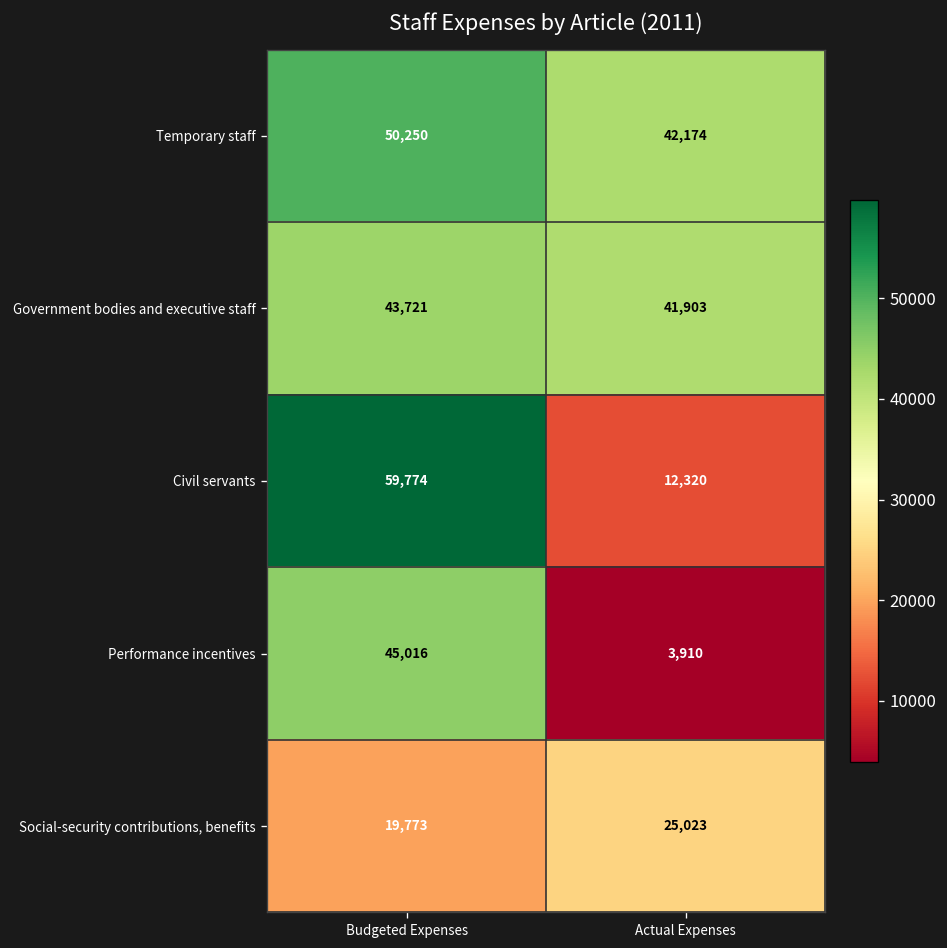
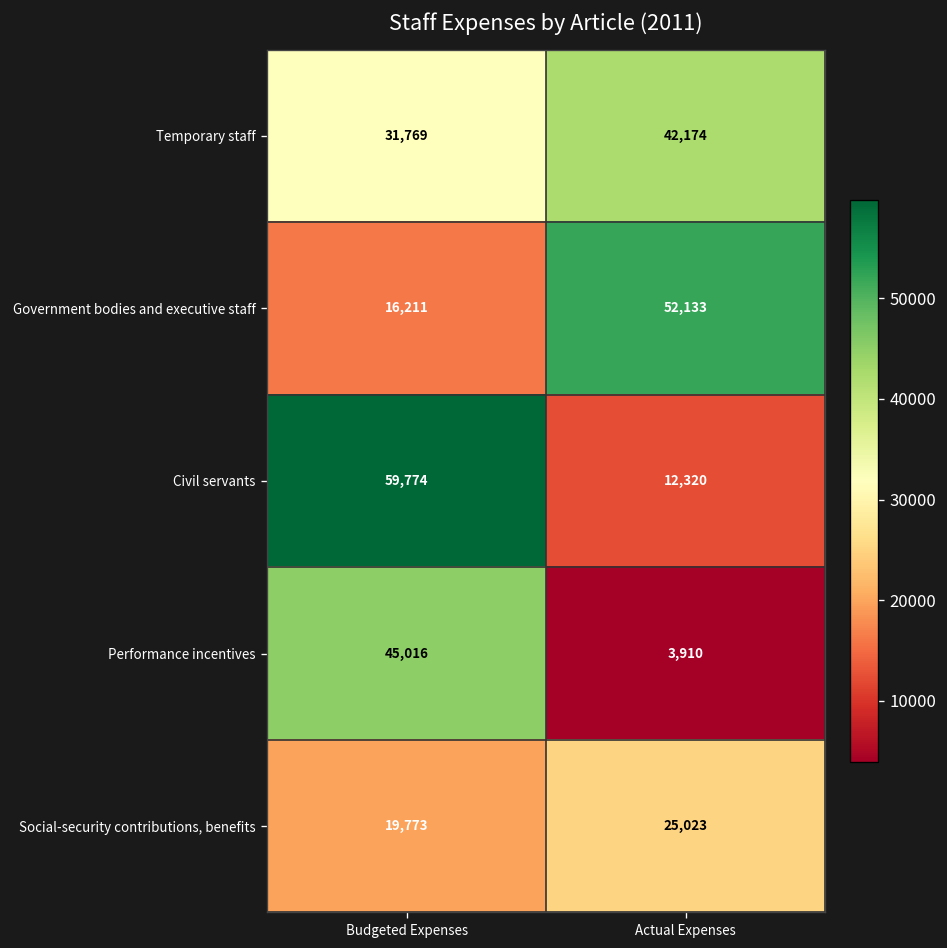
Temporary staff, Budgeted Expenses: 50,250 -> 31,769
Government bodies and executive staff, Budgeted Expenses: 43,721 -> 16,211
Government bodies and executive staff, Actual Expenses: 41,903 -> 52,133
